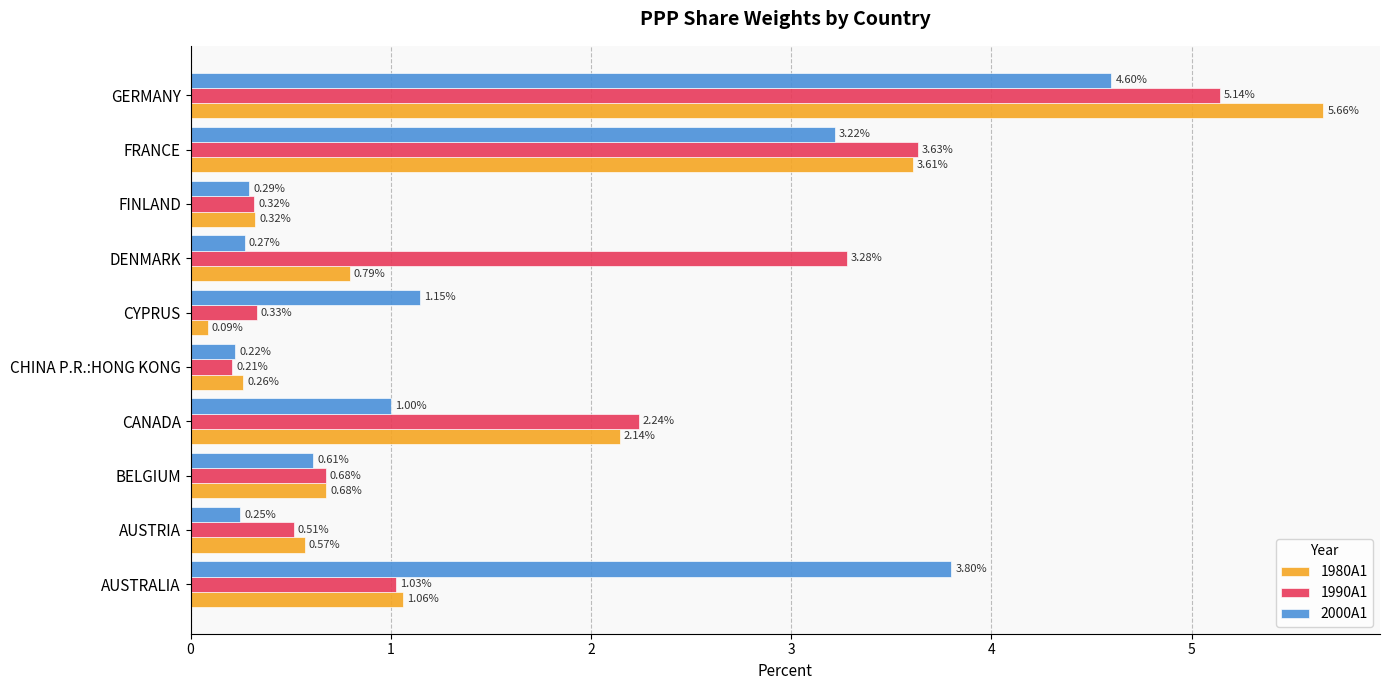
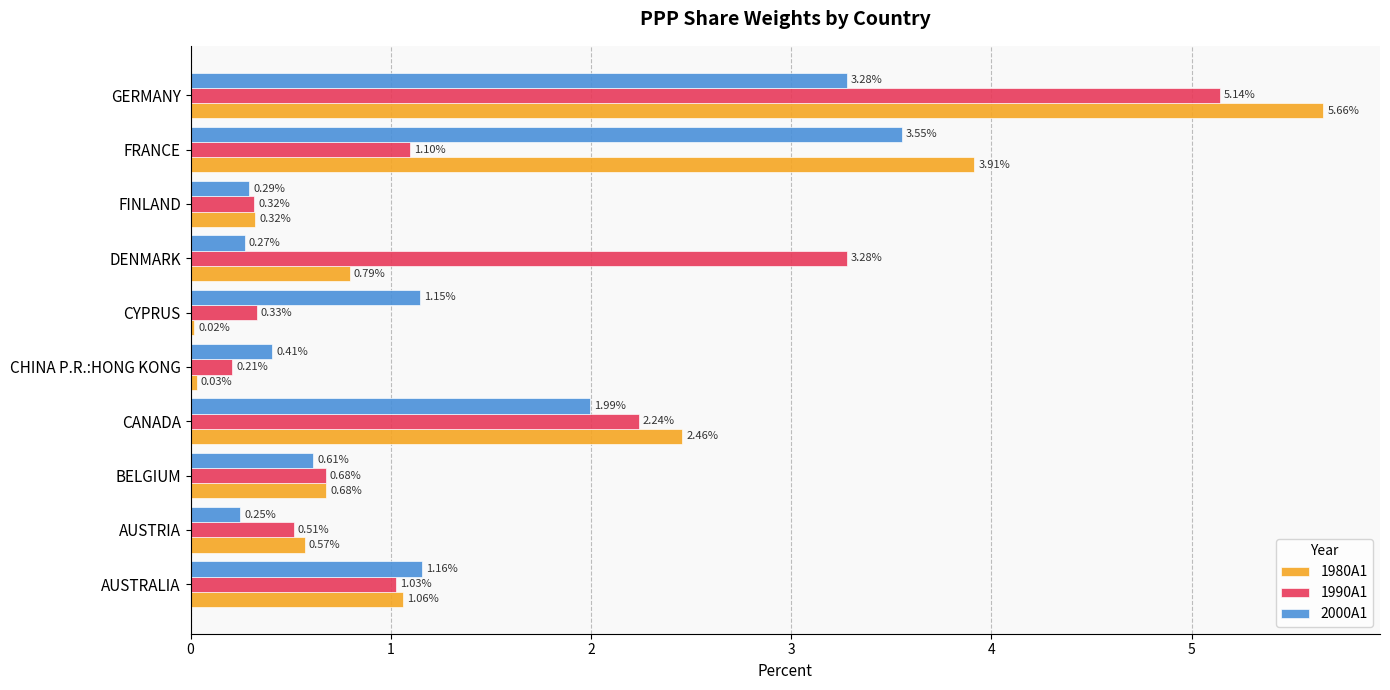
2000A1, GERMANY: 4.60% -> 3.28%
2000A1, FRANCE: 3.22% -> 3.55%
1990A1, FRANCE: 3.63% -> 1.10%
1980A1, FRANCE: 3.61% -> 3.91%
1980A1, CYPRUS: 0.09% -> 0.02%
2000A1, CHINA P.R.:HONG KONG: 0.22% -> 0.41%
1980A1, CHINA P.R.:HONG KONG: 0.26% -> 0.03%
2000A1, CANADA: 1.00% -> 1.99%
1980A1, CANADA: 2.14% -> 2.46%
2000A1, AUSTRALIA: 3.80% -> 1.16%
